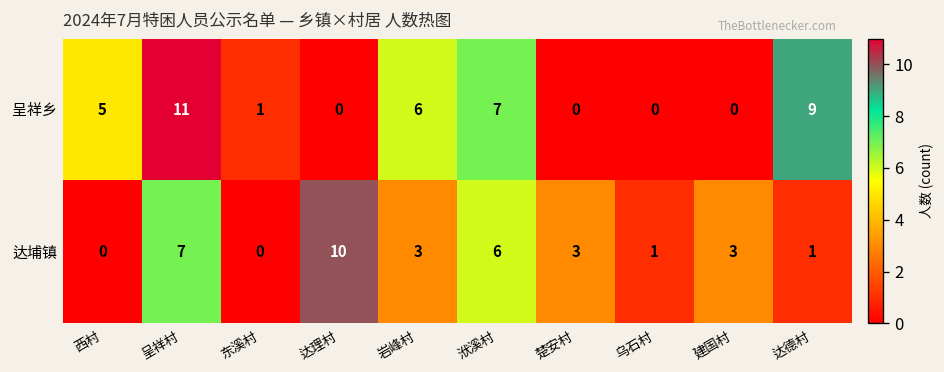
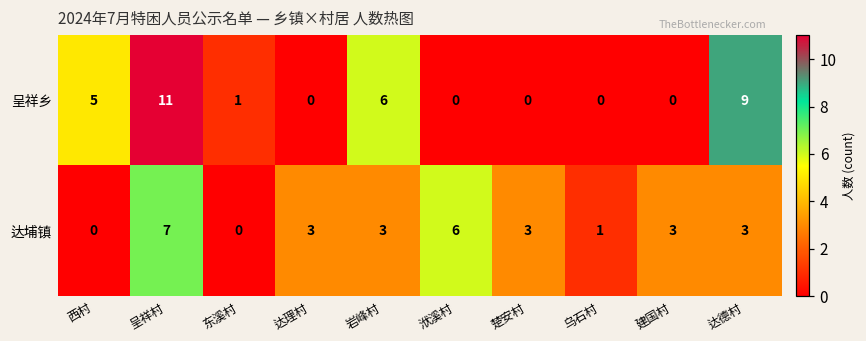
呈祥乡, 洑溪村: 7 -> 0
达埔镇, 达理村: 10 -> 3
达埔镇, 达德村: 1 -> 3
